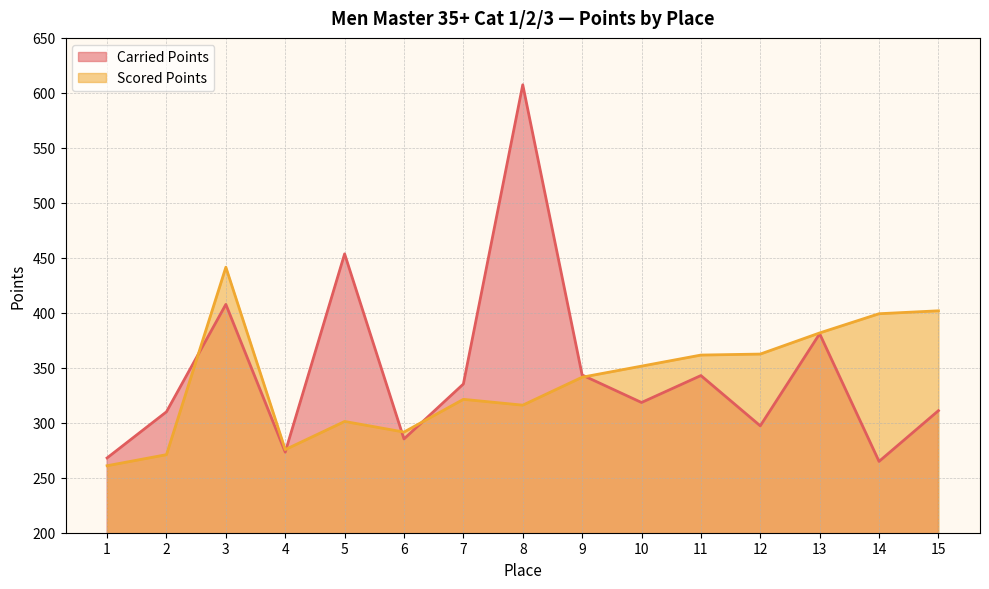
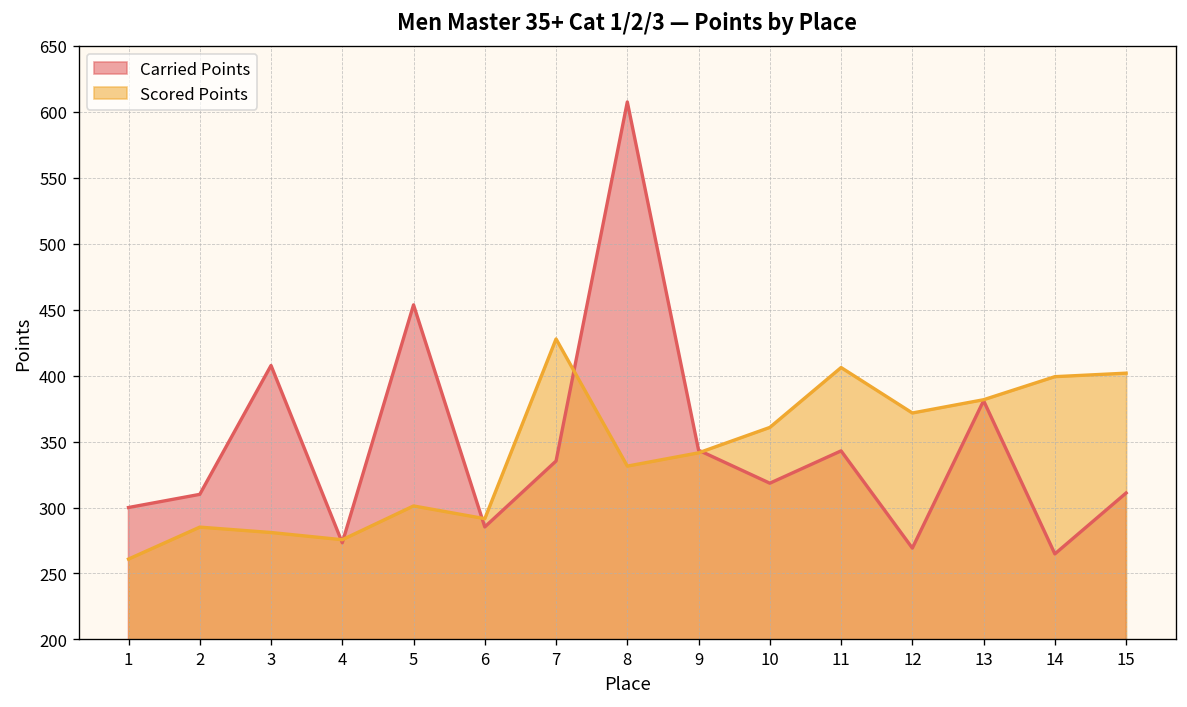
Carried Points, 1: 268 -> 300
Scored Points, 2: 271 -> 285
Scored Points, 3: 441 -> 281
Scored Points, 7: 321 -> 428
Scored Points, 8: 316 -> 331
Scored Points, 10: 352 -> 361
Scored Points, 11: 362 -> 406
Carried Points, 12: 297 -> 269
Scored Points, 12: 362 -> 372
